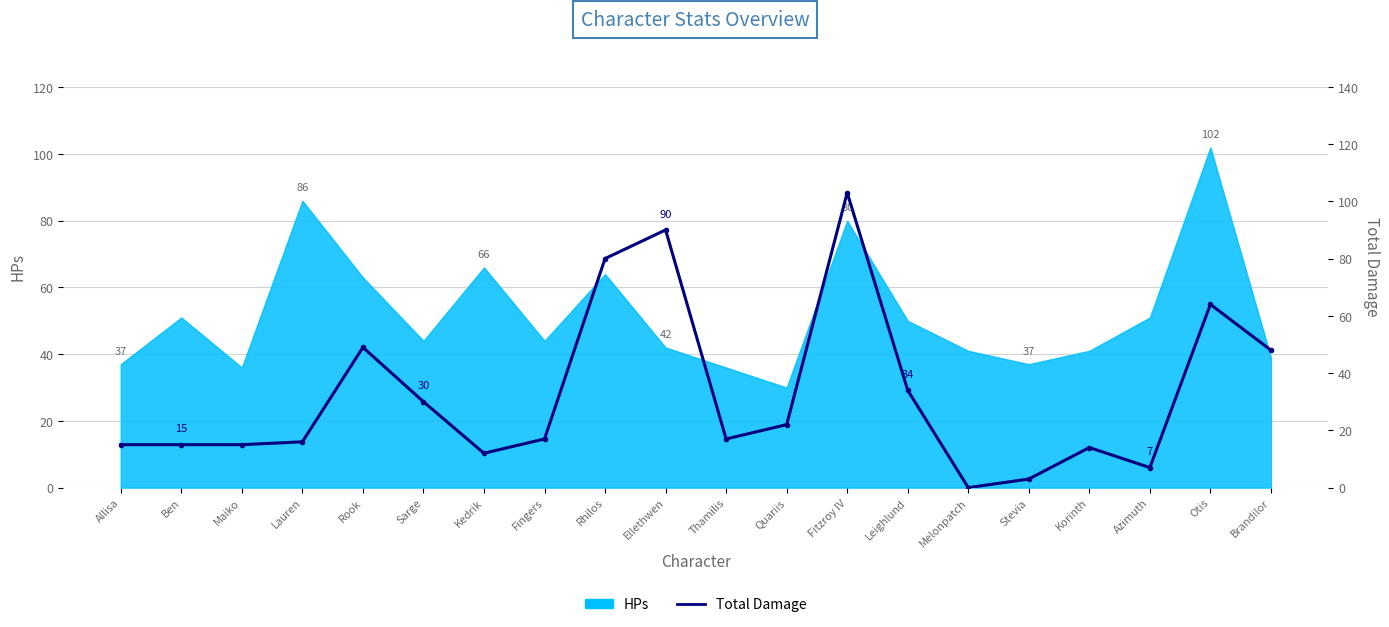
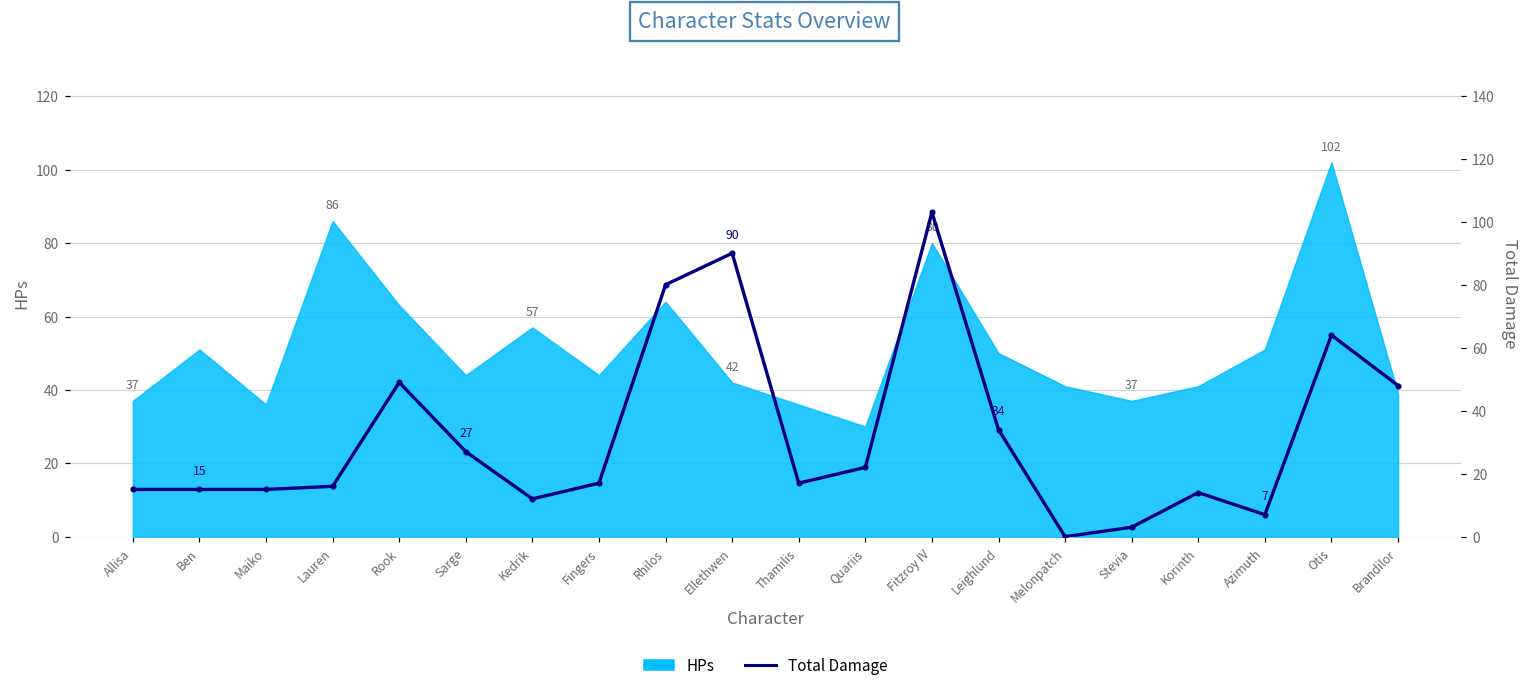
HPs, Kedrik: 66 -> 57
Total Damage, Sarge: 30 -> 27
